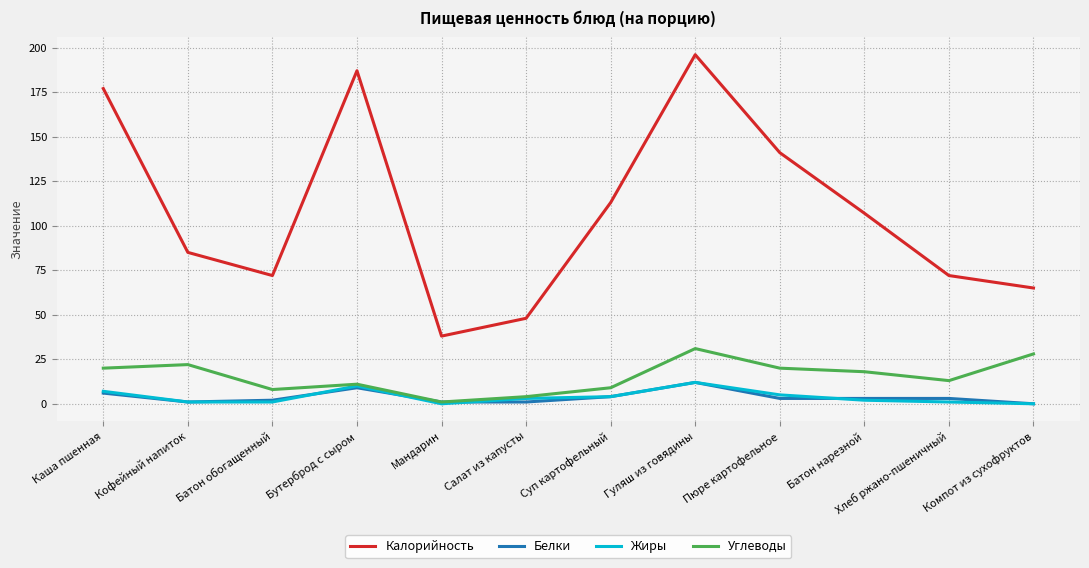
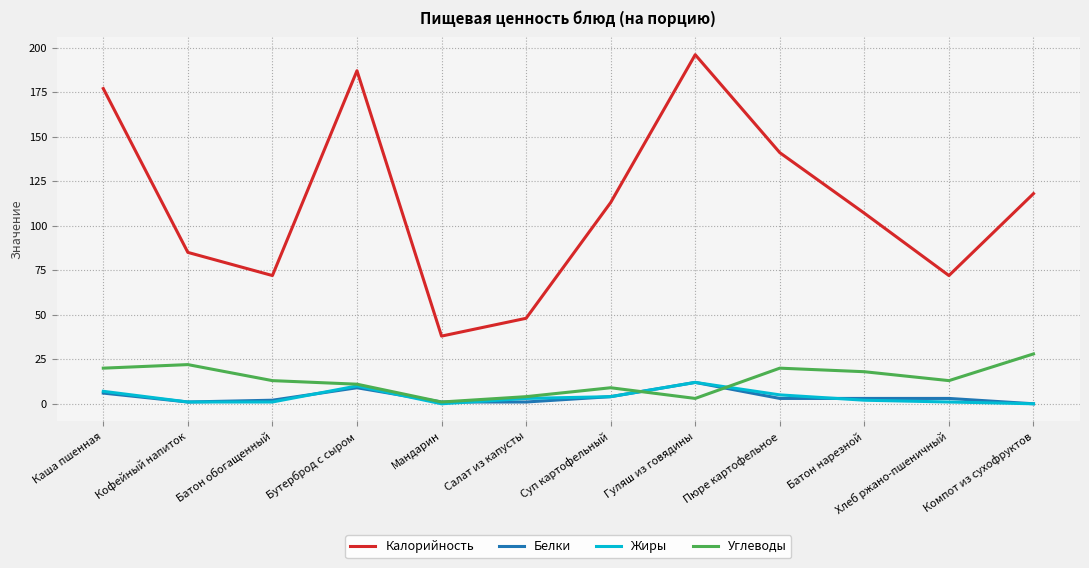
Углеводы, Батон обогащенный: 8 -> 13
Углеводы, Гуляш из говядины: 31 -> 3
Калорийность, Компот из сухофруктов: 65 -> 118
